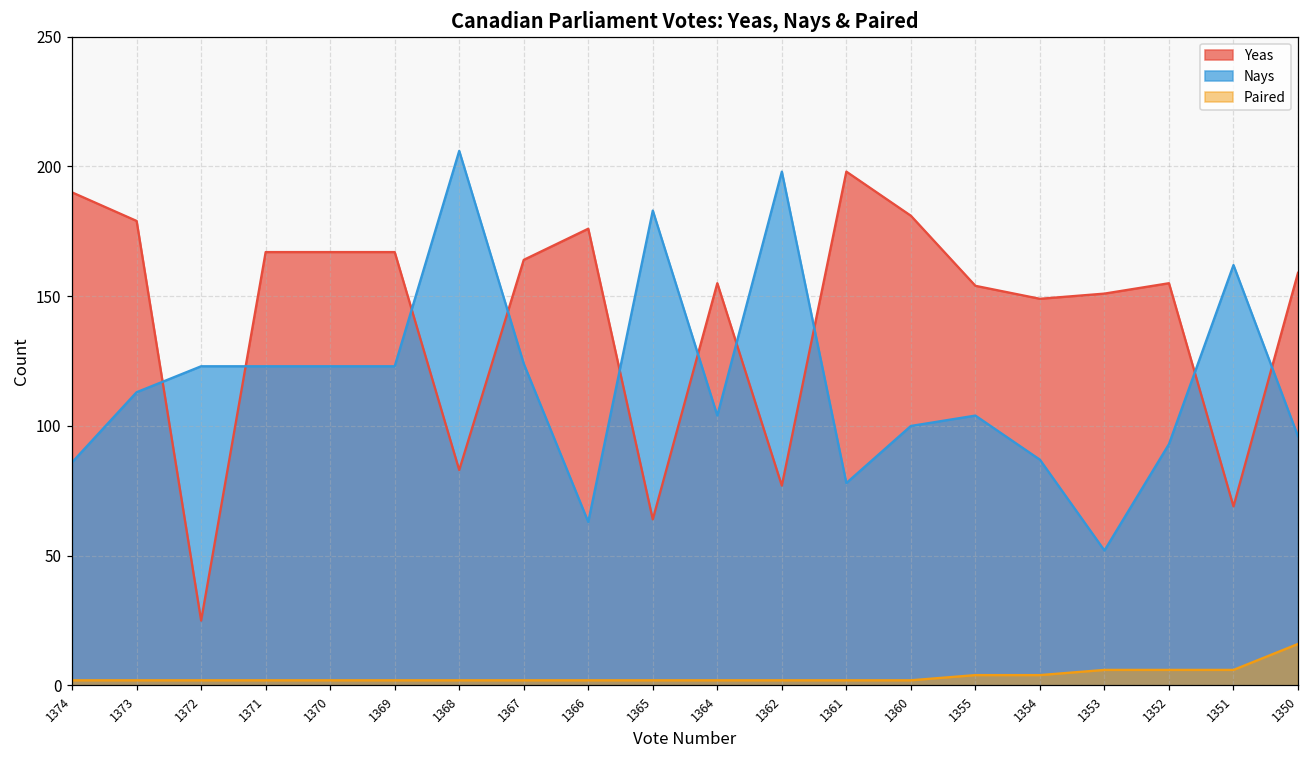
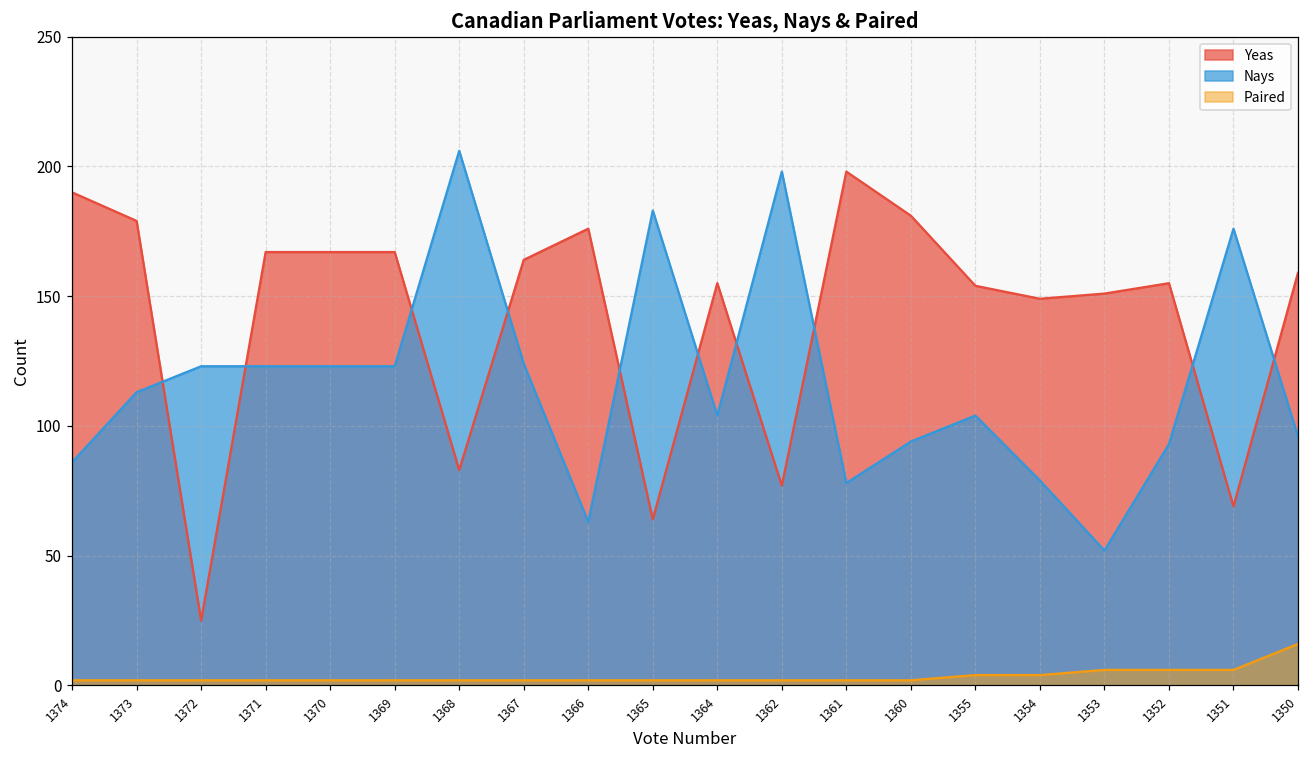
Nays, 1360: 100 -> 94
Nays, 1354: 87 -> 79
Nays, 1351: 162 -> 176
